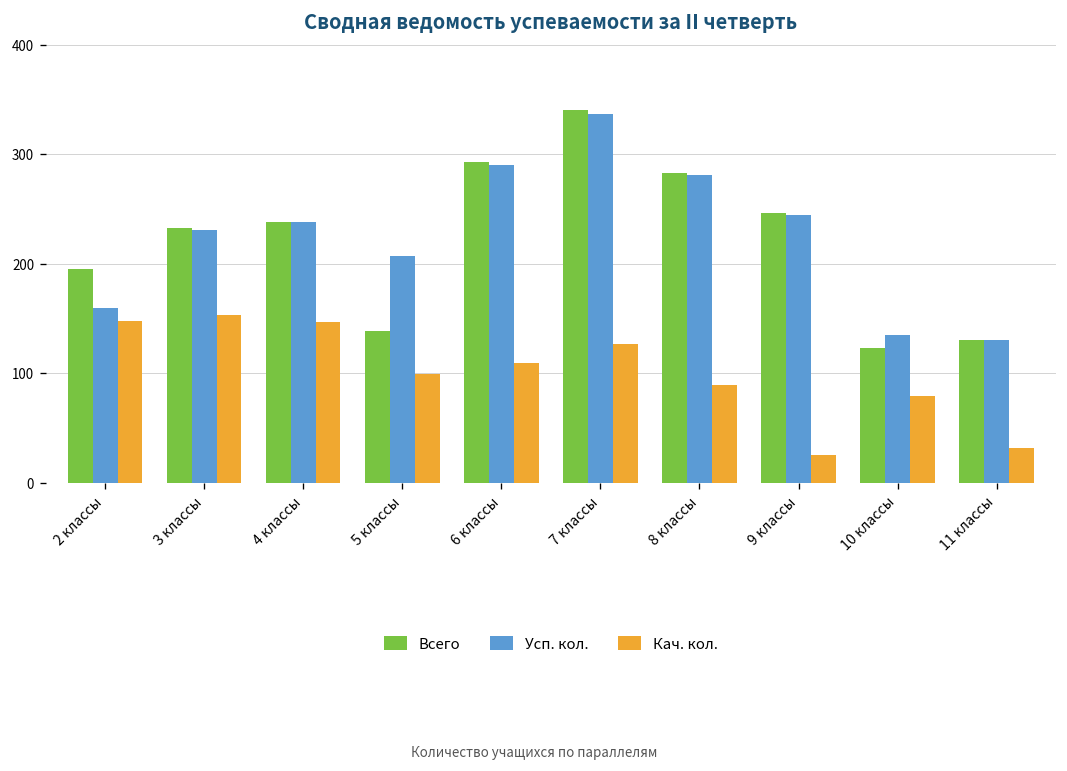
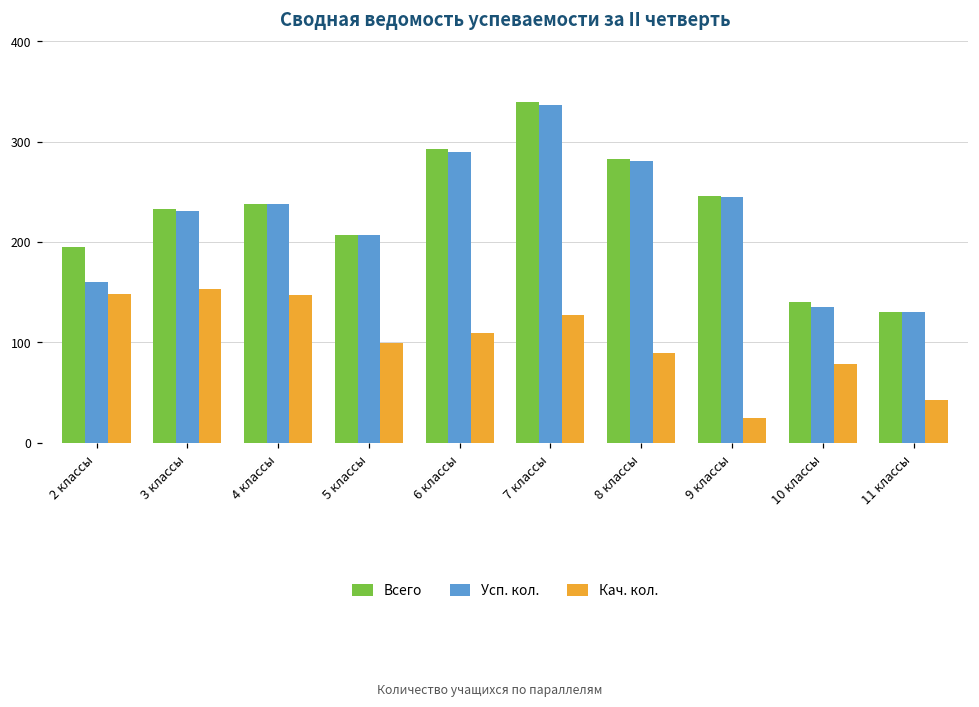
Всего, 5 классы: 140 -> 210
Всего, 10 классы: 120 -> 140
Кач. кол., 11 классы: 30 -> 40
